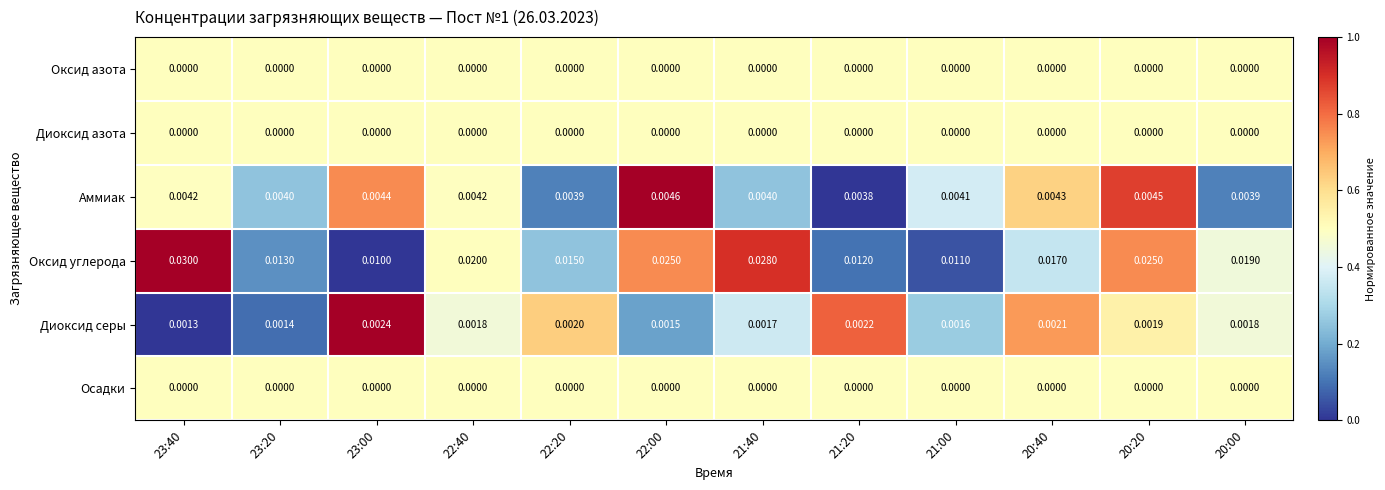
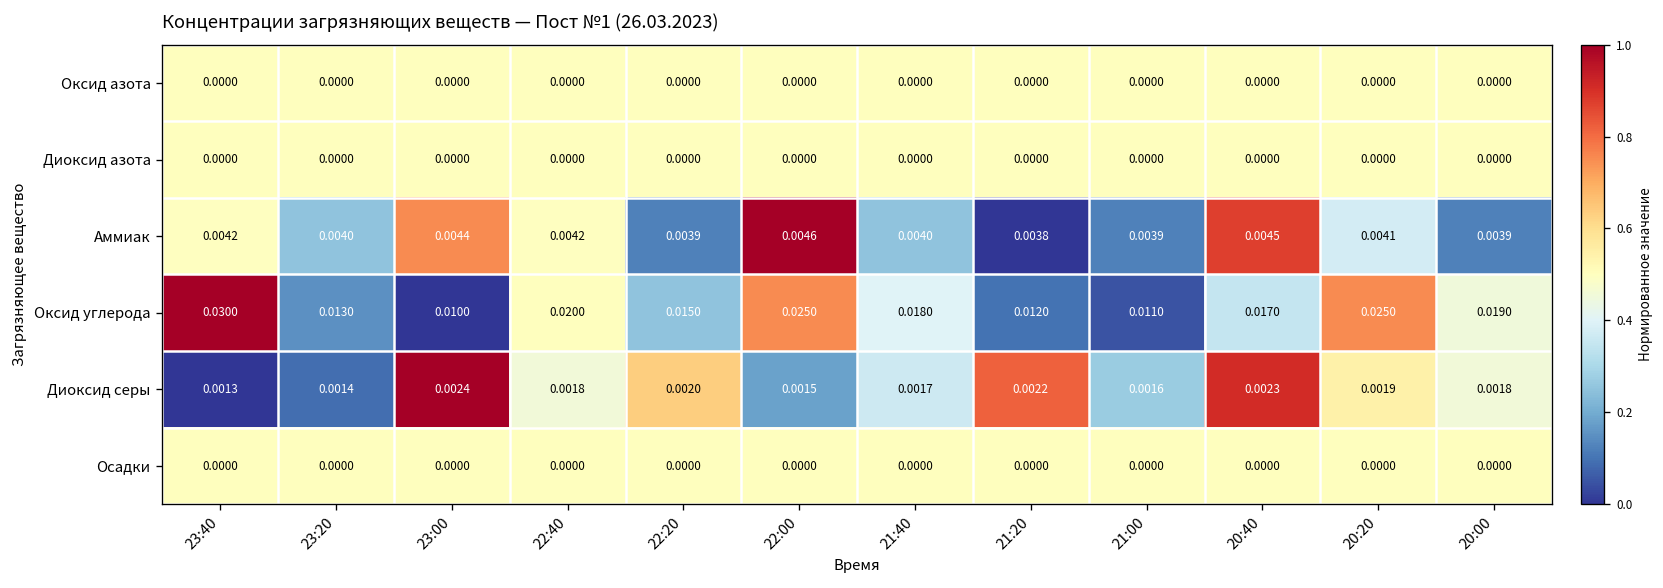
Аммиак, 21:00: 0.0041 -> 0.0039
Аммиак, 20:40: 0.0043 -> 0.0045
Аммиак, 20:20: 0.0045 -> 0.0041
Оксид углерода, 21:40: 0.0280 -> 0.0180
Диоксид серы, 20:40: 0.0021 -> 0.0023
